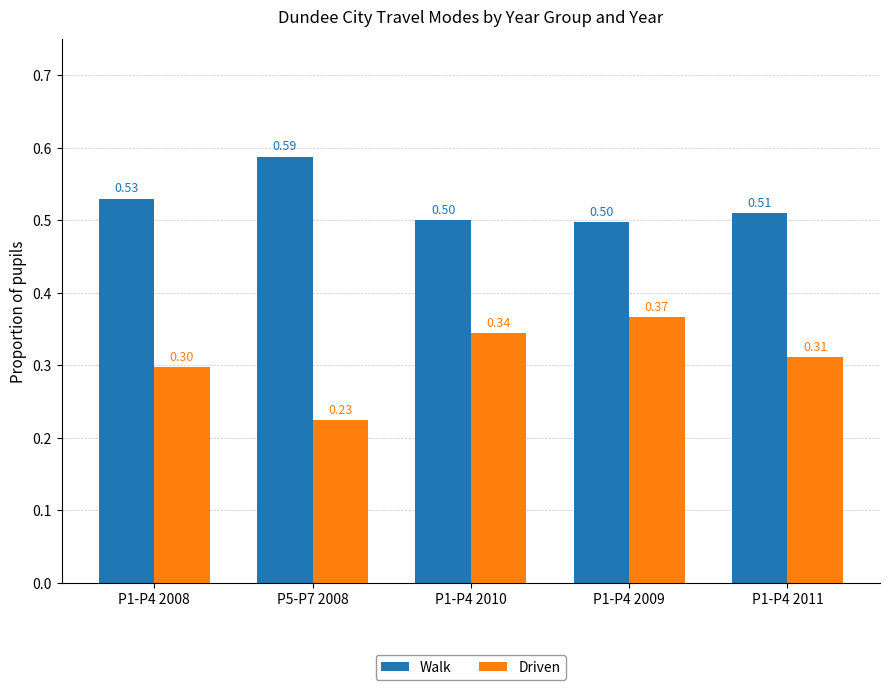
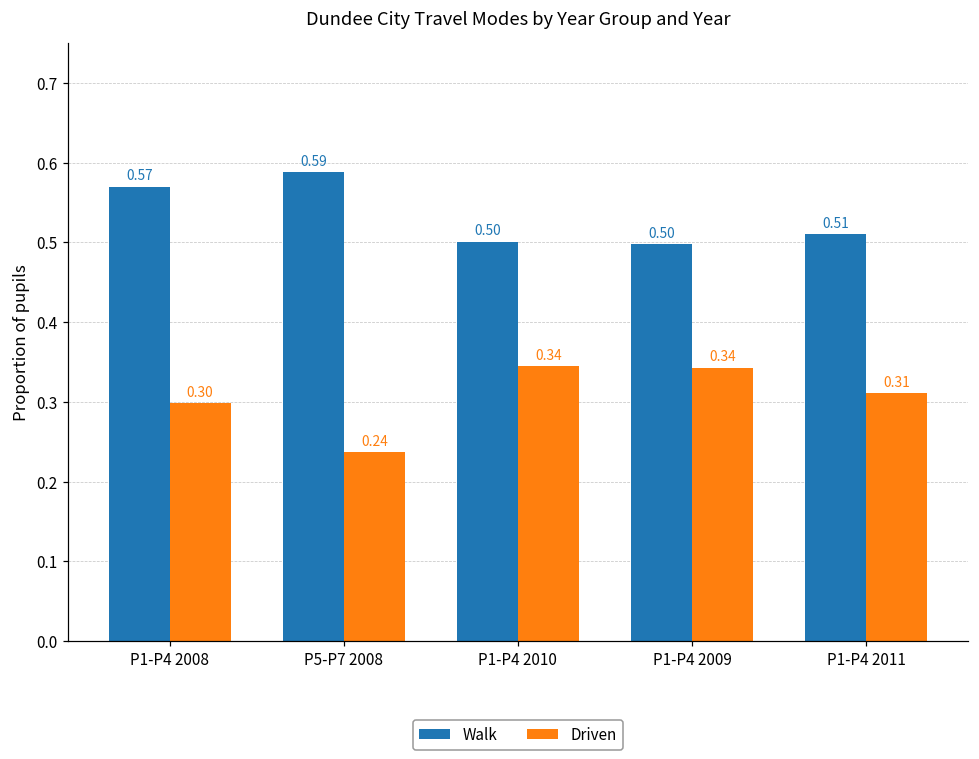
Walk, P1-P4 2008: 0.53 -> 0.57
Driven, P5-P7 2008: 0.23 -> 0.24
Driven, P1-P4 2009: 0.37 -> 0.34
